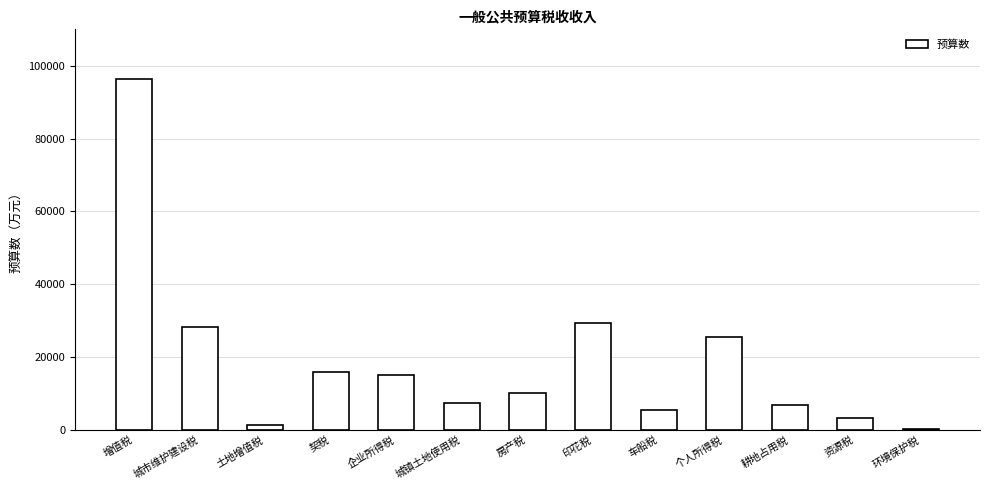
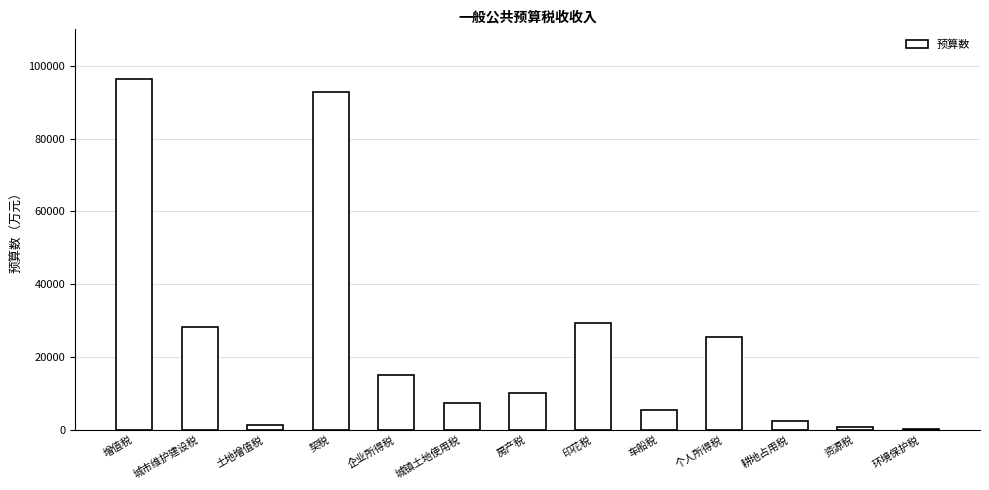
契税: 16000 -> 93000
耕地占用税: 7000 -> 2000
资源税: 3000 -> 1000
